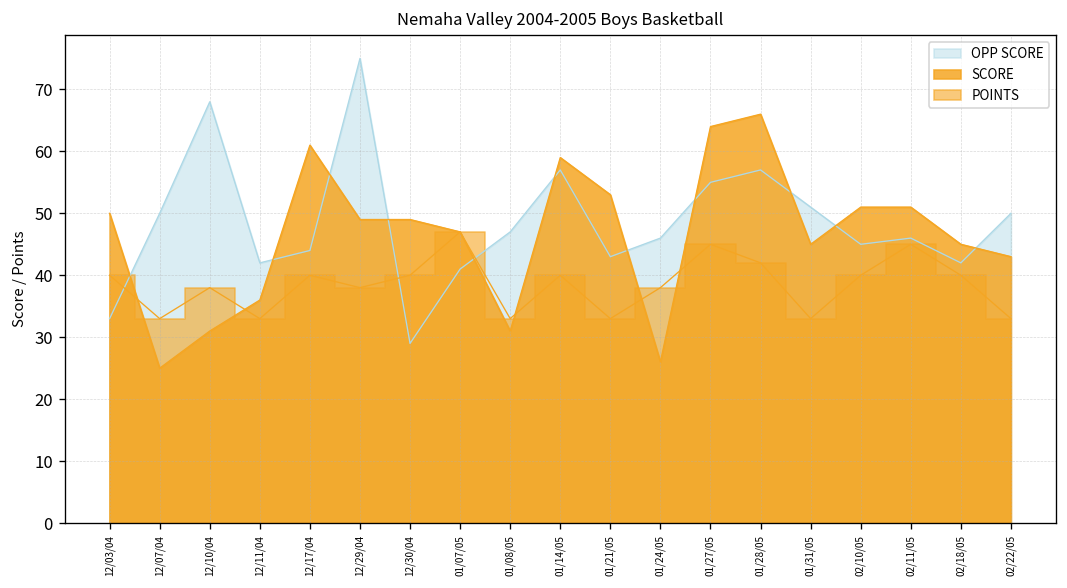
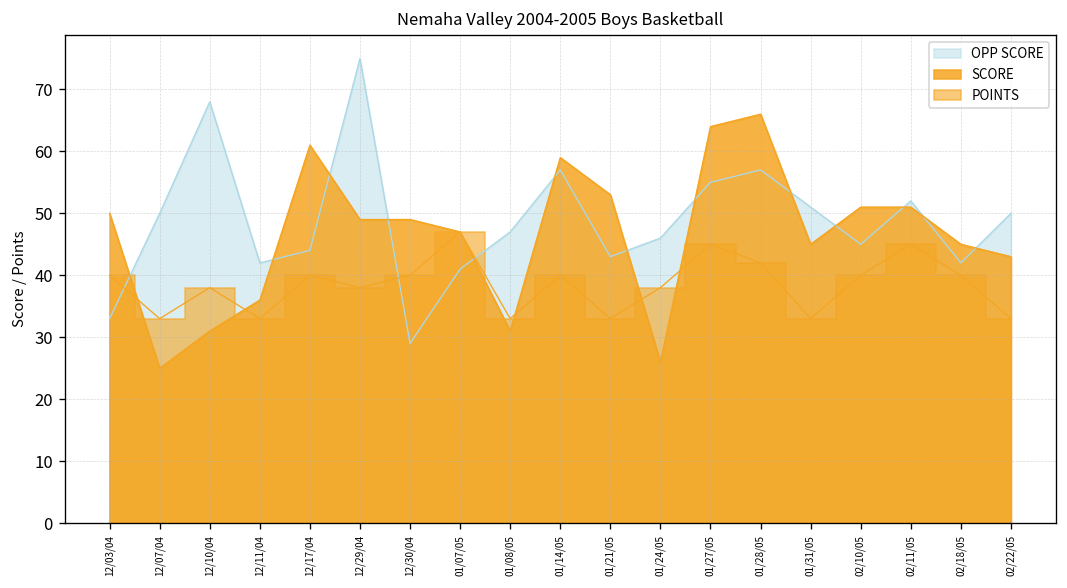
OPP SCORE, 02/11/05: 46 -> 52
